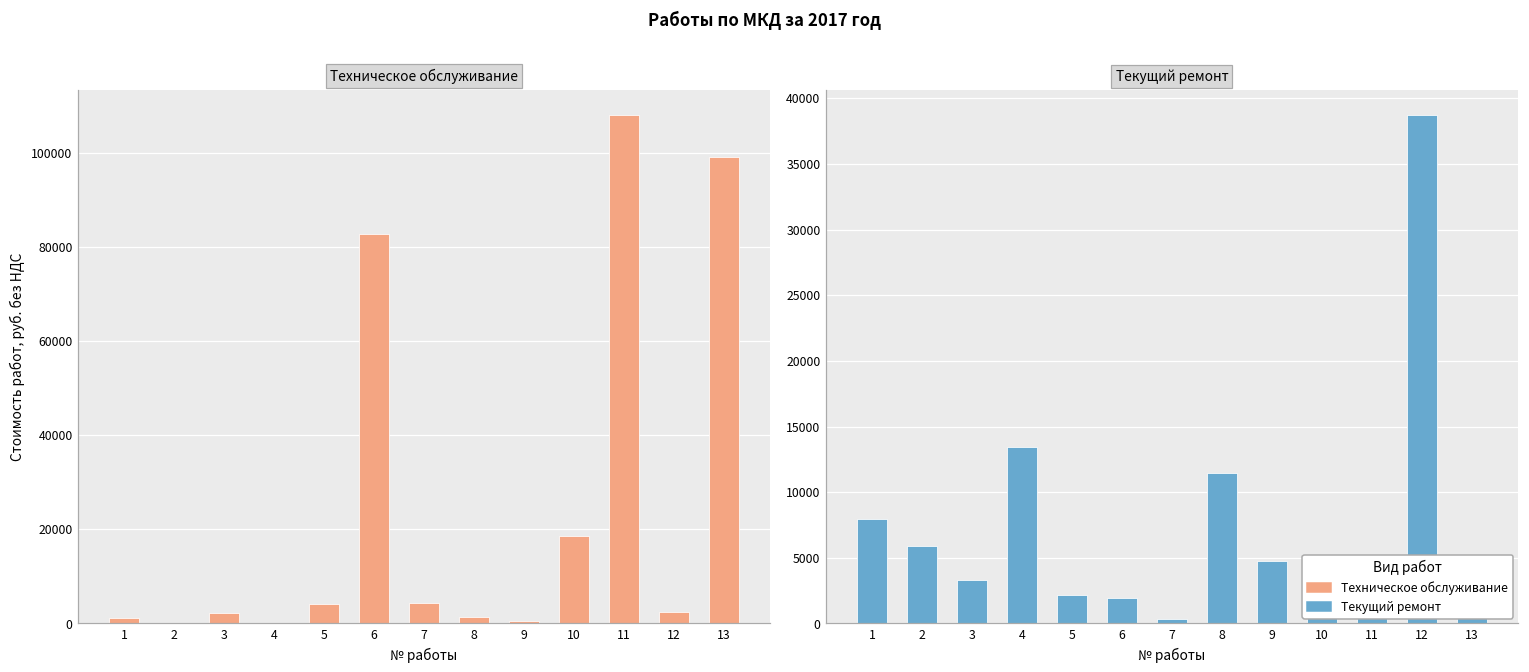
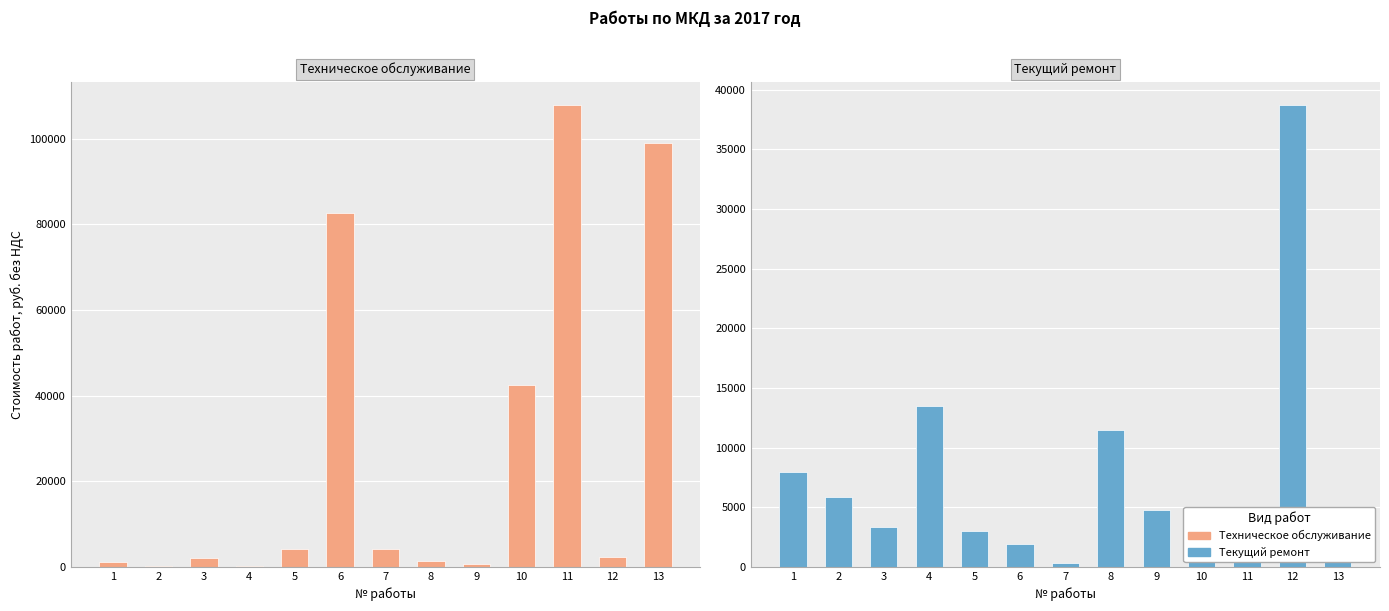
Техническое обслуживание, 10: 19000 -> 43000
Текущий ремонт, 5: 2200 -> 3000
